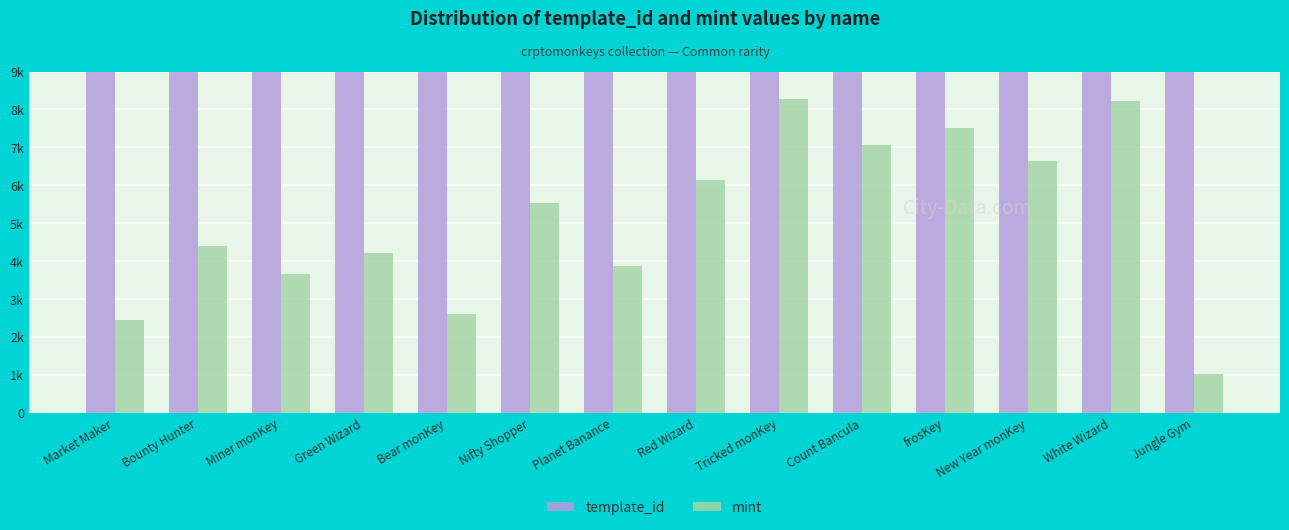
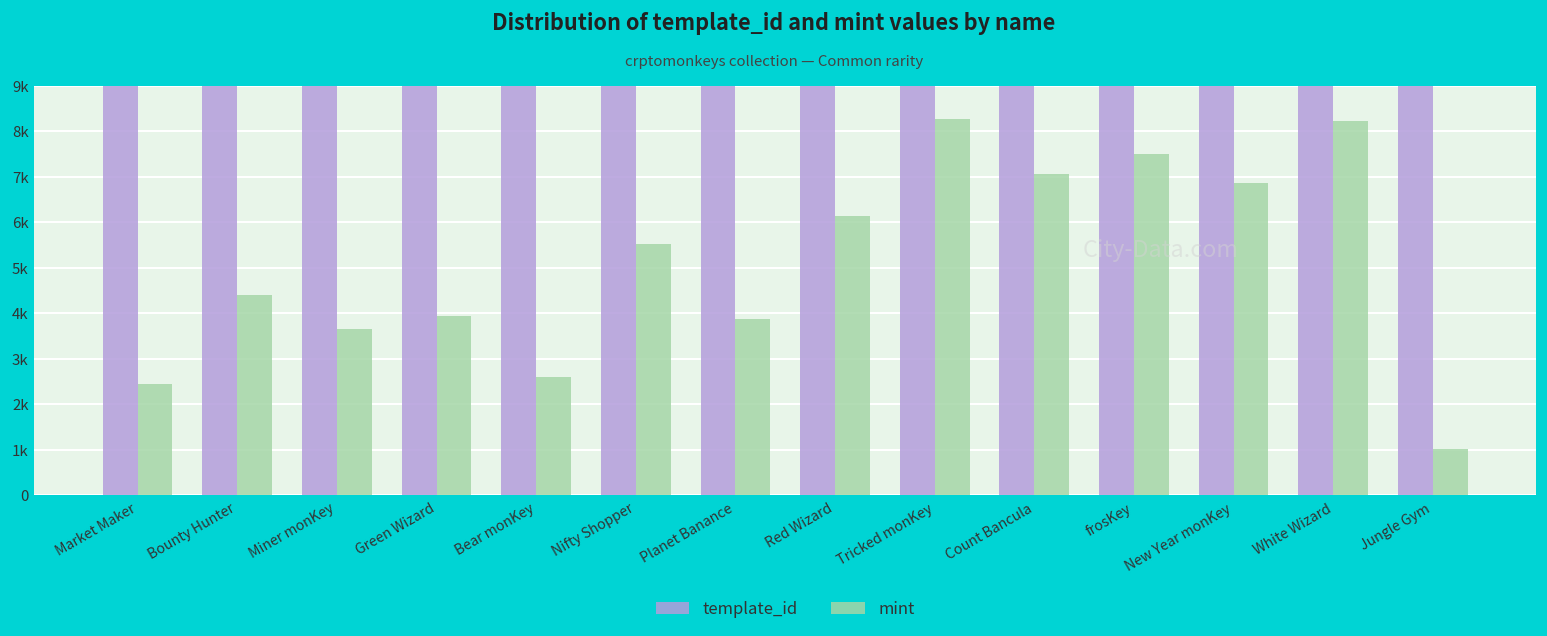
mint, Green Wizard: 4200 -> 3900
mint, New Year monKey: 6600 -> 6900
